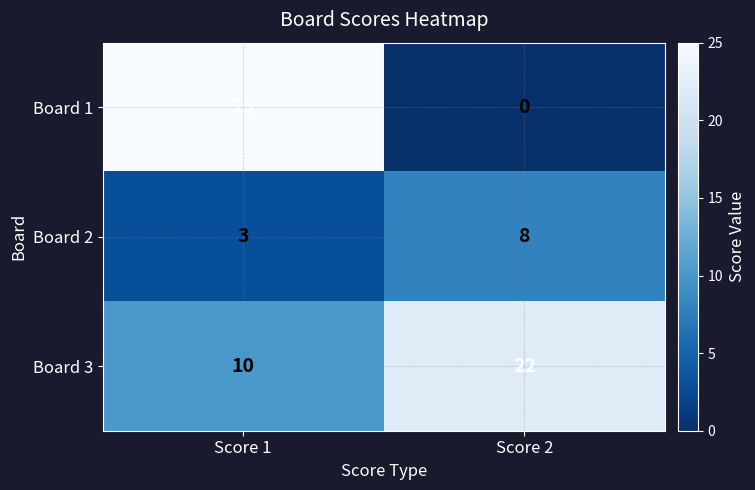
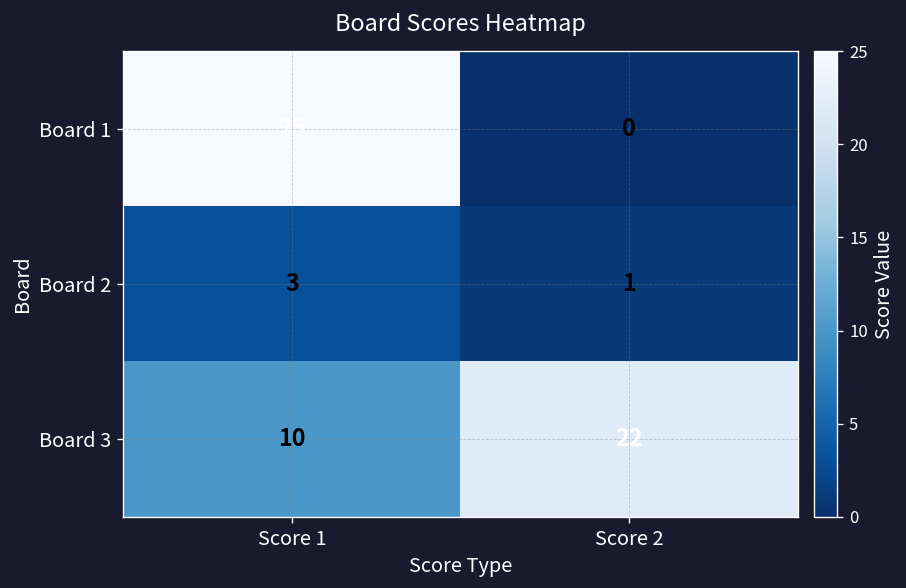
Board 2, Score 2: 8 -> 1
